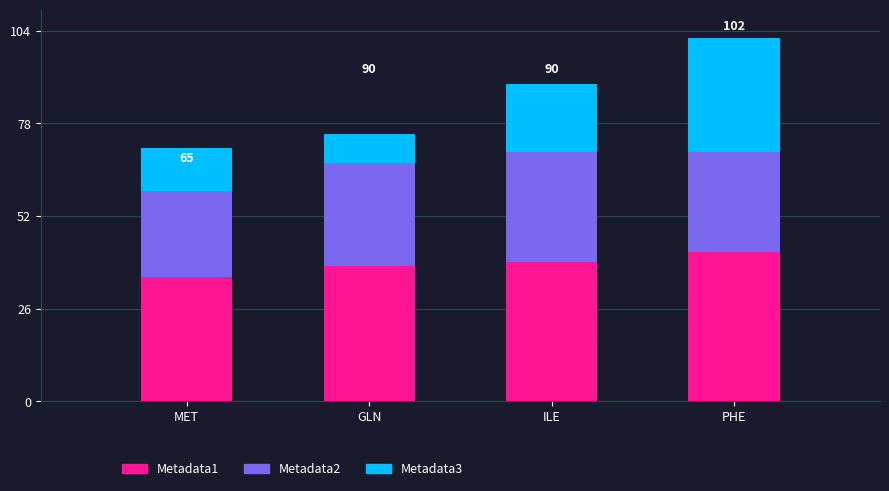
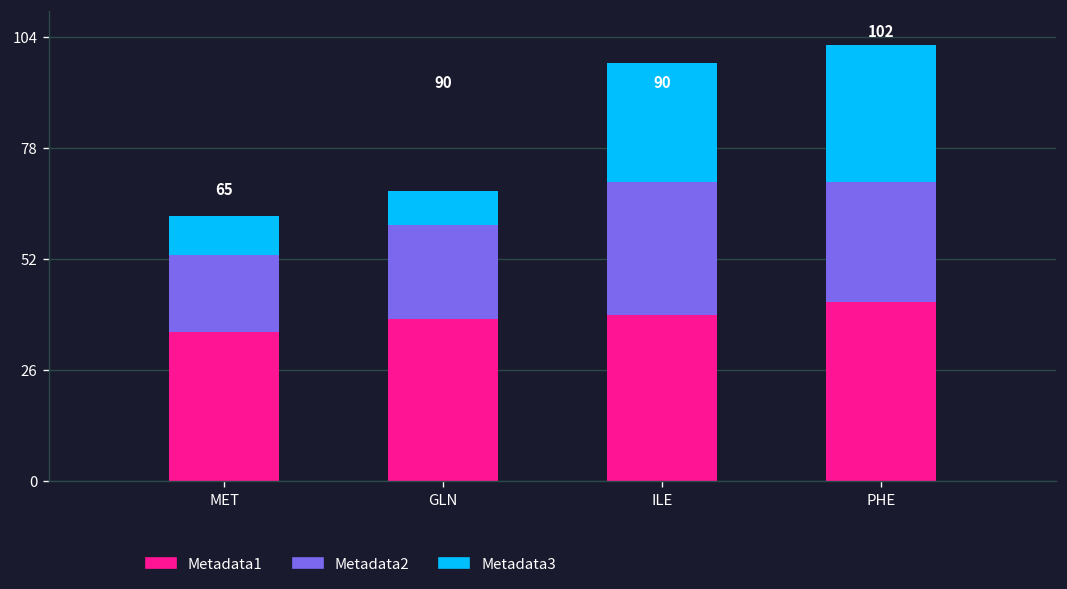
Metadata2, MET: 24 -> 18
Metadata3, MET: 12 -> 9
Metadata2, GLN: 29 -> 22
Metadata3, ILE: 19 -> 28
